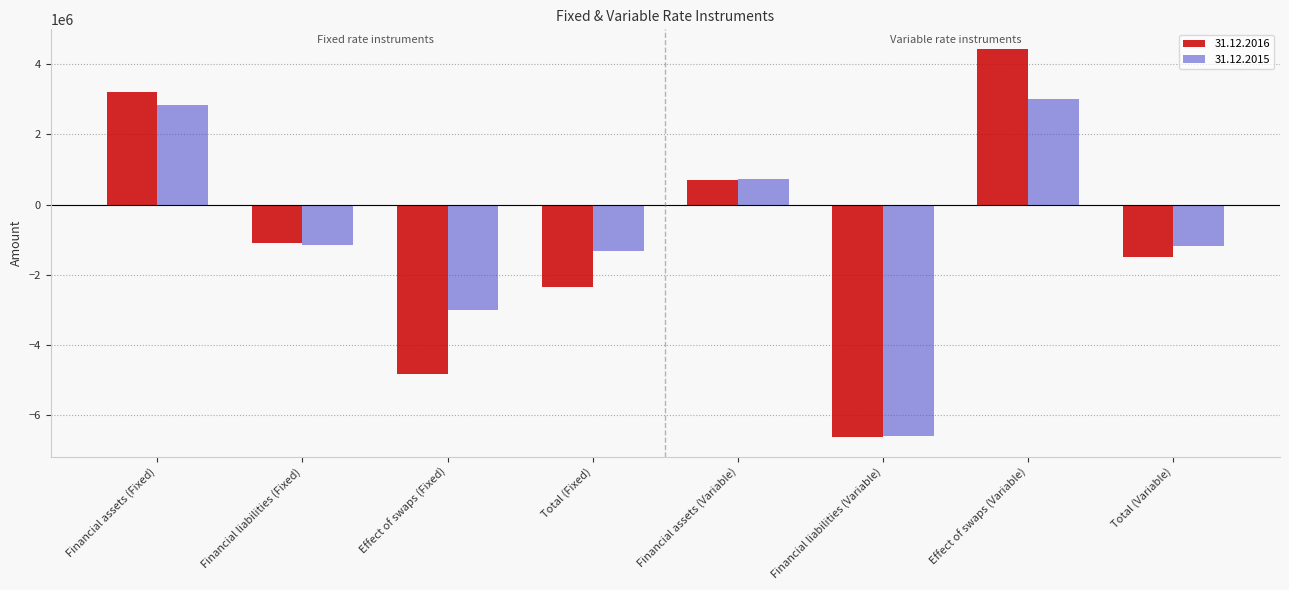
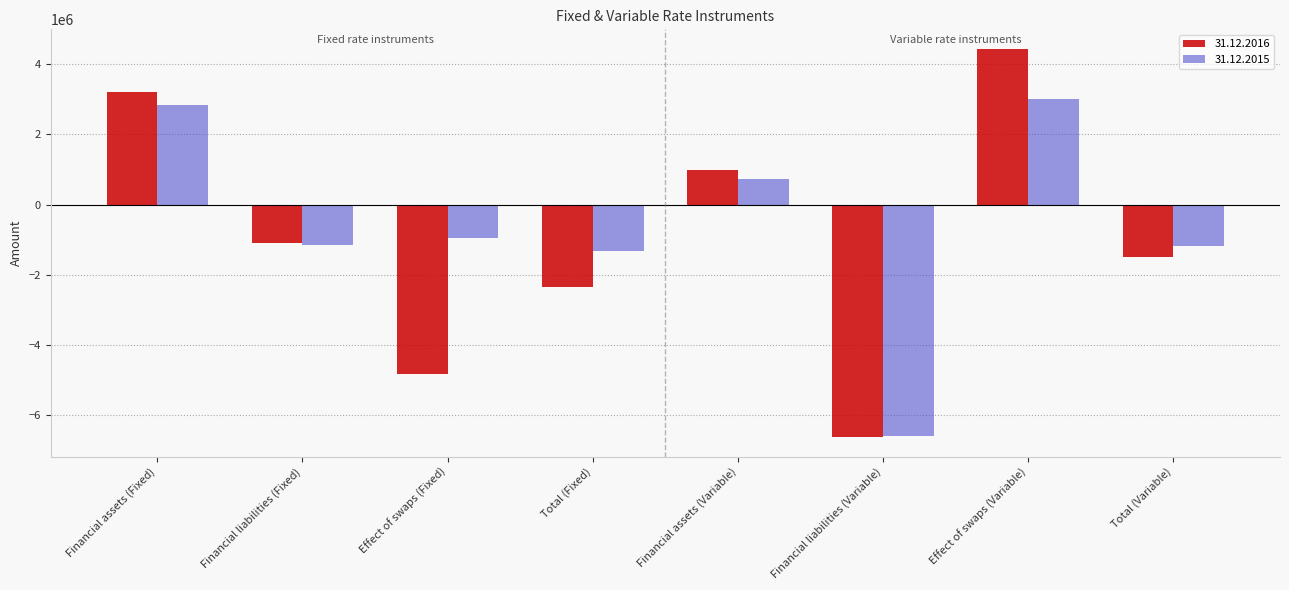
31.12.2015, Effect of swaps (Fixed): -3000000 -> -1000000
31.12.2016, Financial assets (Variable): 700000 -> 1000000
